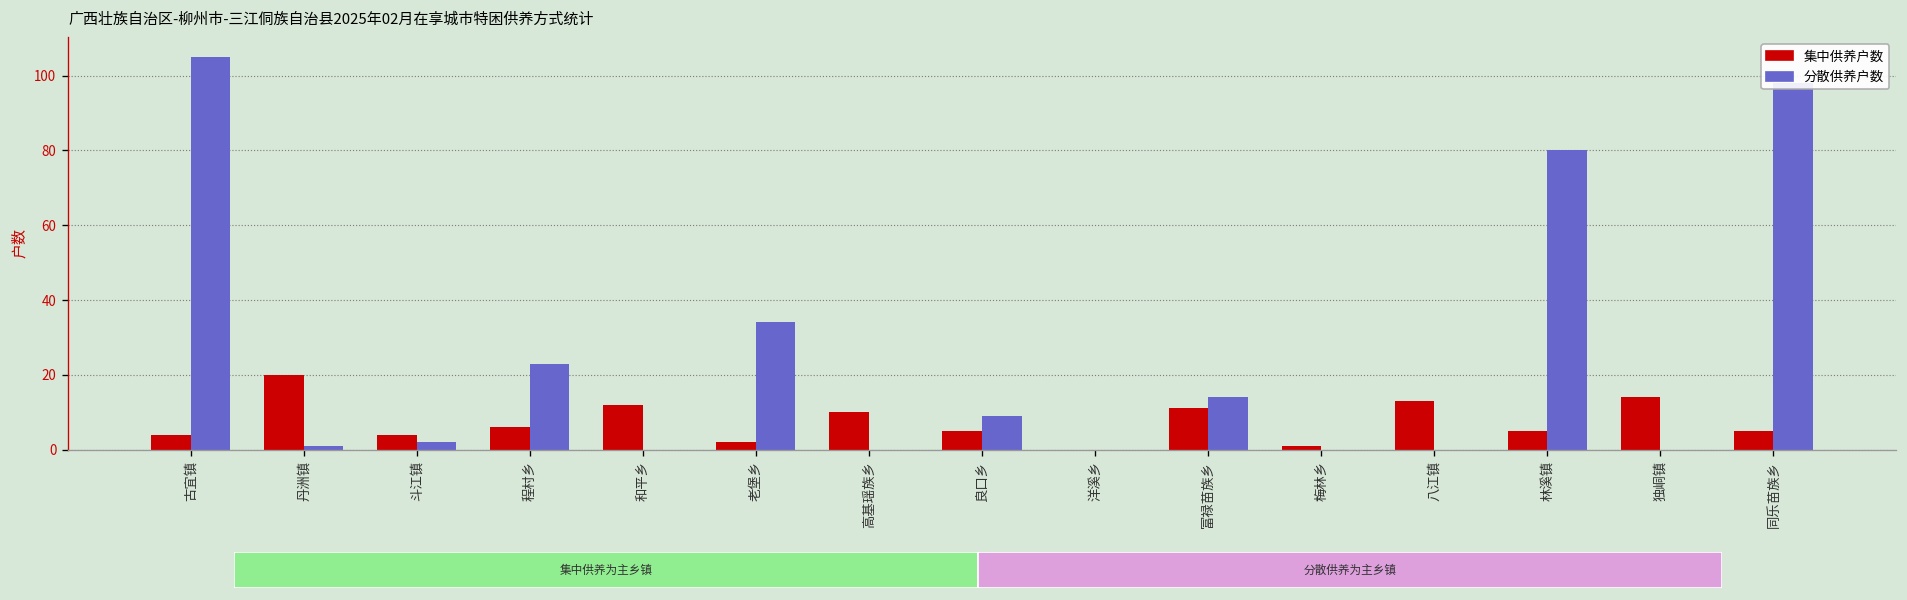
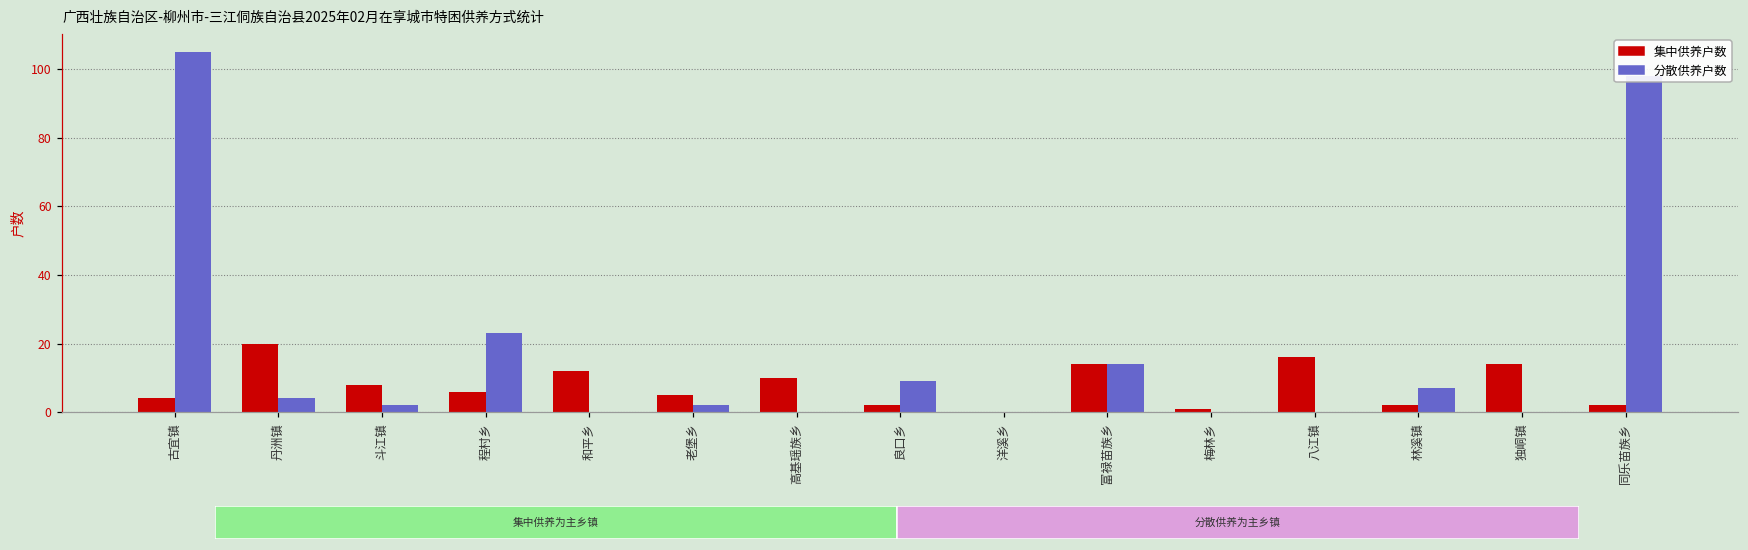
分散供养户数, 丹洲镇: 1 -> 4
集中供养户数, 斗江镇: 4 -> 8
集中供养户数, 老堡乡: 2 -> 5
分散供养户数, 老堡乡: 34 -> 2
集中供养户数, 良口乡: 5 -> 2
集中供养户数, 富禄苗族乡: 11 -> 14
集中供养户数, 八江镇: 13 -> 16
集中供养户数, 林溪镇: 5 -> 2
分散供养户数, 林溪镇: 80 -> 7
集中供养户数, 同乐苗族乡: 5 -> 2
